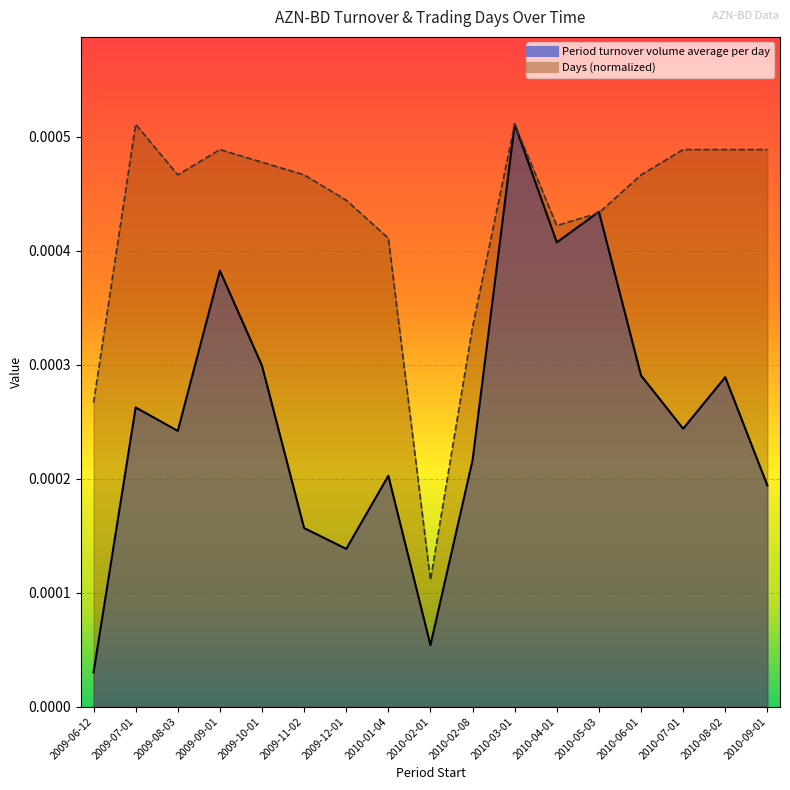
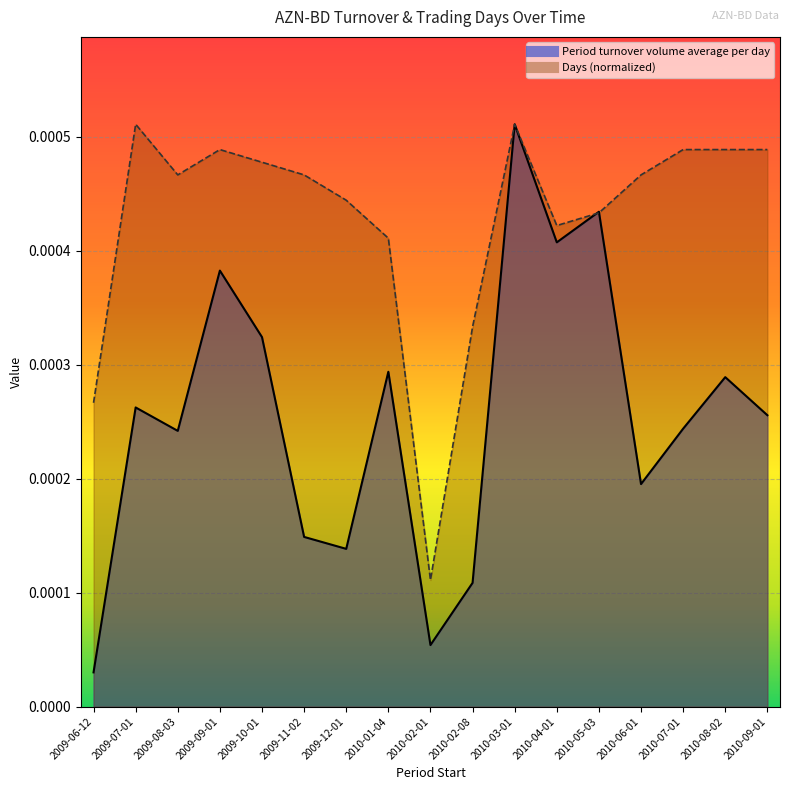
Period turnover volume average per day, 2009-10-01: 0.000299 -> 0.000324
Period turnover volume average per day, 2009-11-02: 0.000157 -> 0.000149
Period turnover volume average per day, 2010-01-04: 0.000203 -> 0.000294
Period turnover volume average per day, 2010-02-08: 0.000216 -> 0.000109
Period turnover volume average per day, 2010-06-01: 0.000291 -> 0.000195
Period turnover volume average per day, 2010-09-01: 0.000194 -> 0.000256
